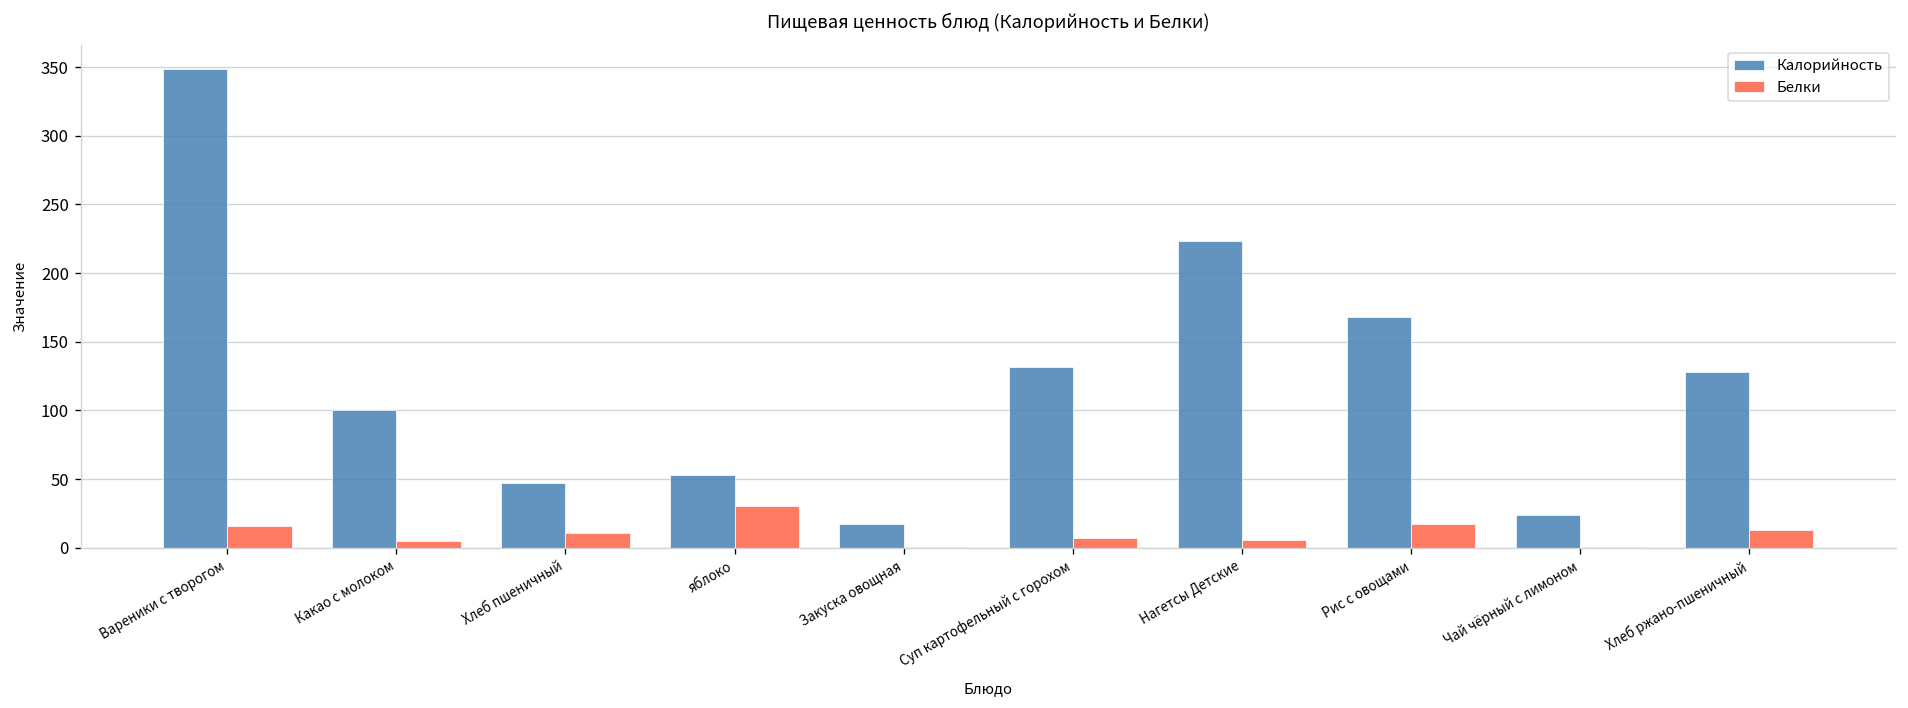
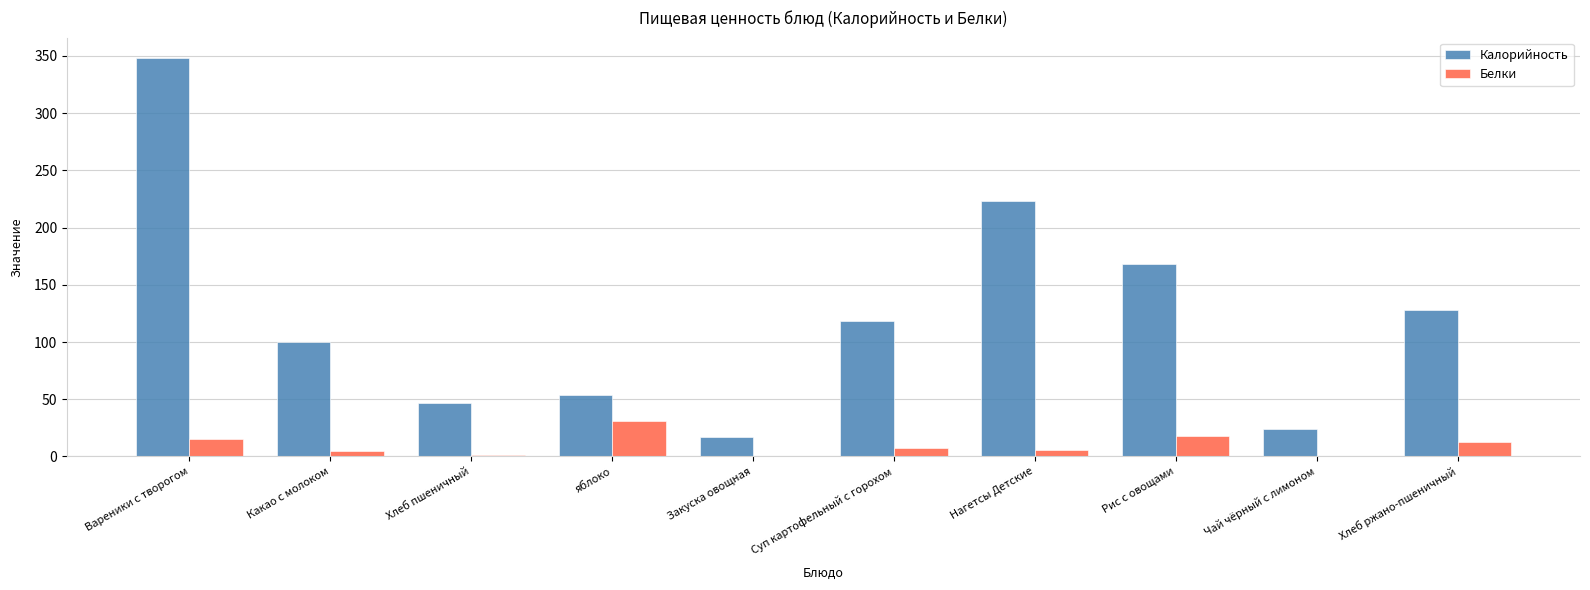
Белки, Хлеб пшеничный: 11 -> 2
Калорийность, Суп картофельный с горохом: 132 -> 118
